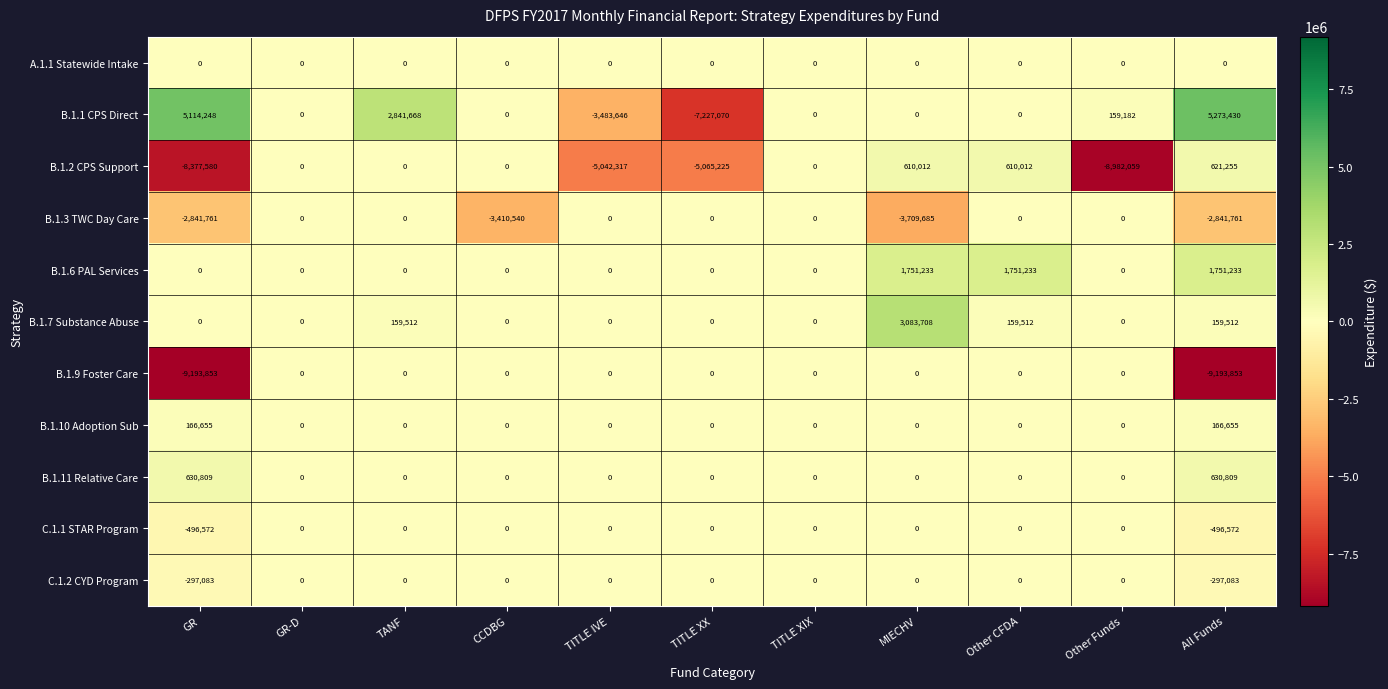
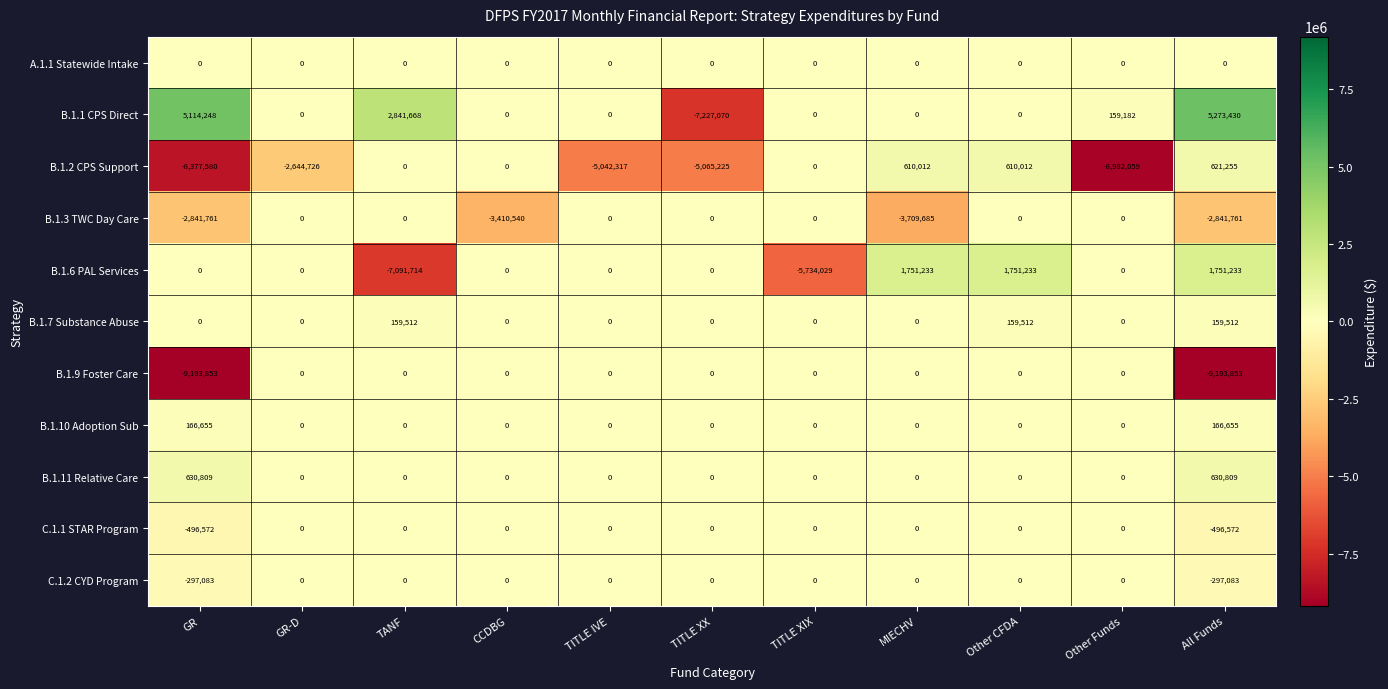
B.1.1 CPS Direct, TITLE IVE: -3,483,646 -> 0
B.1.2 CPS Support, GR-D: 0 -> -2,644,726
B.1.6 PAL Services, TANF: 0 -> -7,091,714
B.1.6 PAL Services, TITLE XIX: 0 -> -5,734,029
B.1.7 Substance Abuse, MIECHV: 3,083,708 -> 0
